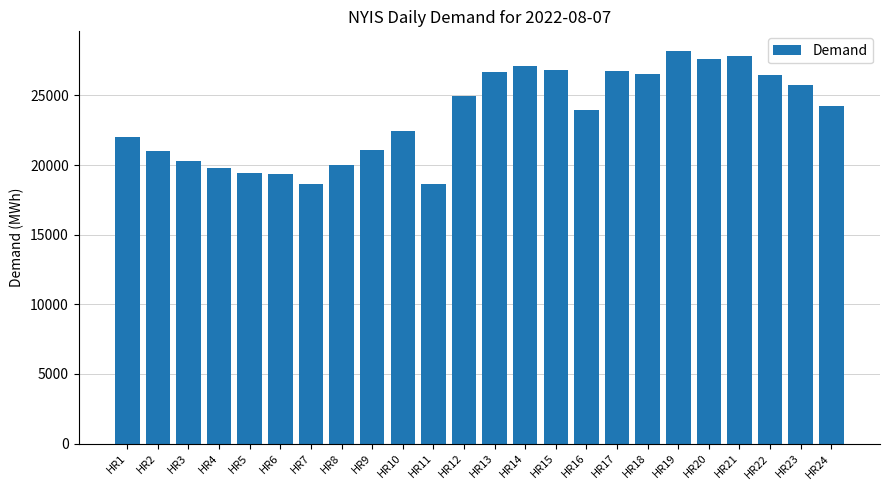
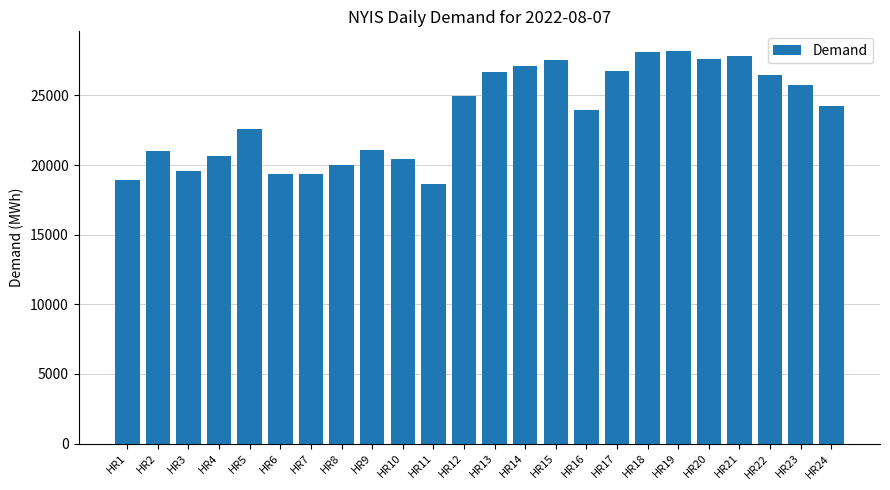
HR1: 22000 -> 19000
HR3: 20300 -> 19600
HR4: 19800 -> 20600
HR5: 19500 -> 22600
HR7: 18700 -> 19400
HR10: 22500 -> 20400
HR15: 26800 -> 27600
HR18: 26600 -> 28100
